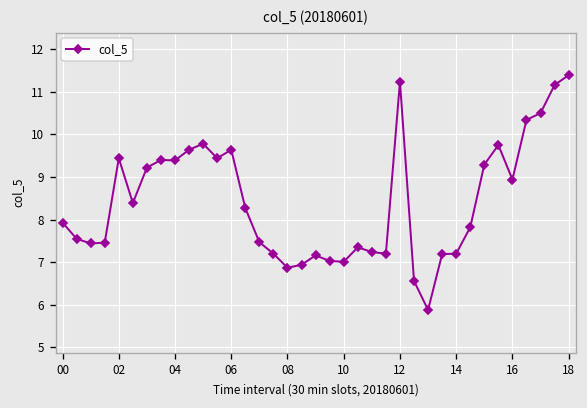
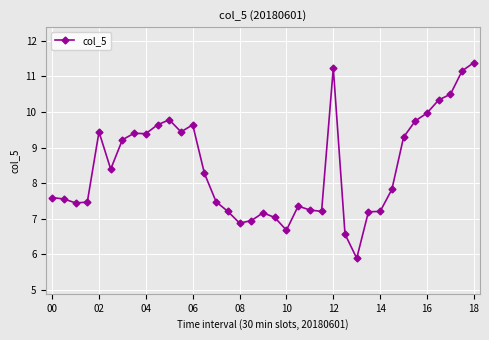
00: 7.9 -> 7.6
10: 7.0 -> 6.7
16: 8.9 -> 10.0
